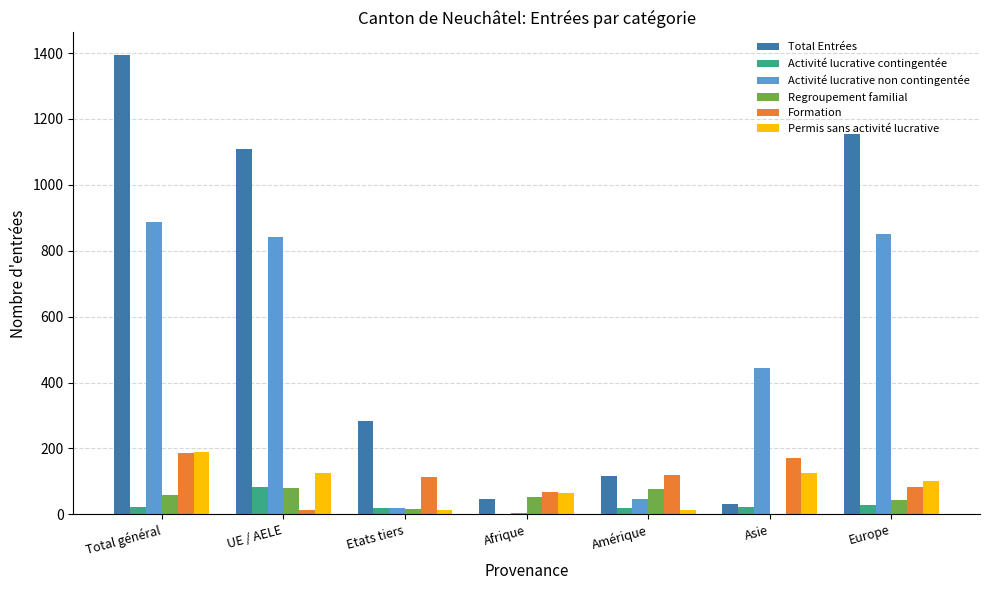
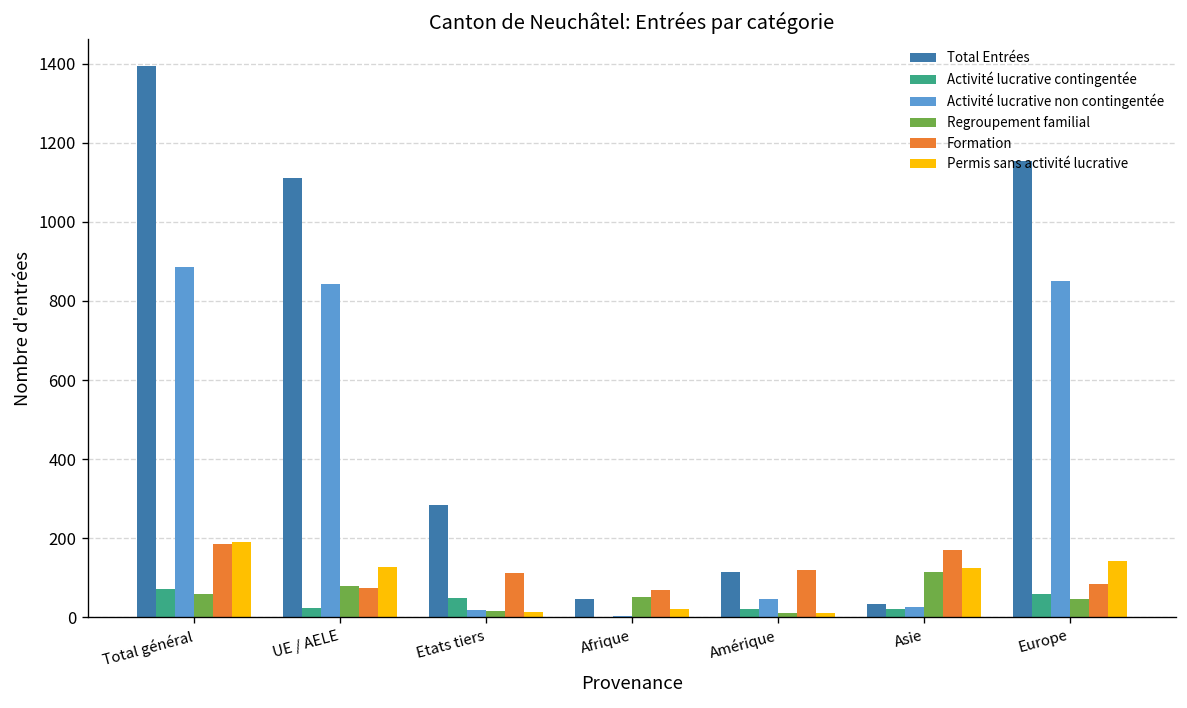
Activité lucrative contingentée, Total général: 20 -> 70
Activité lucrative contingentée, UE / AELE: 80 -> 20
Formation, UE / AELE: 10 -> 70
Activité lucrative contingentée, Etats tiers: 20 -> 50
Permis sans activité lucrative, Afrique: 60 -> 20
Regroupement familial, Amérique: 80 -> 10
Activité lucrative non contingentée, Asie: 440 -> 30
Regroupement familial, Asie: 0 -> 120
Activité lucrative contingentée, Europe: 30 -> 60
Permis sans activité lucrative, Europe: 100 -> 140
